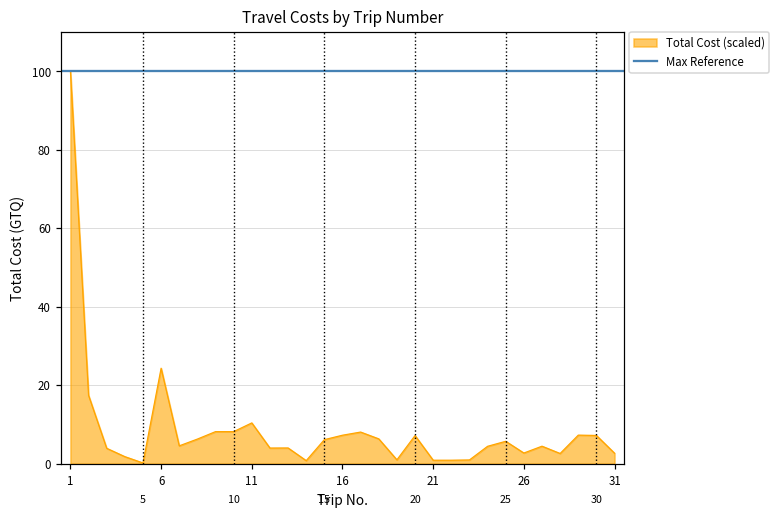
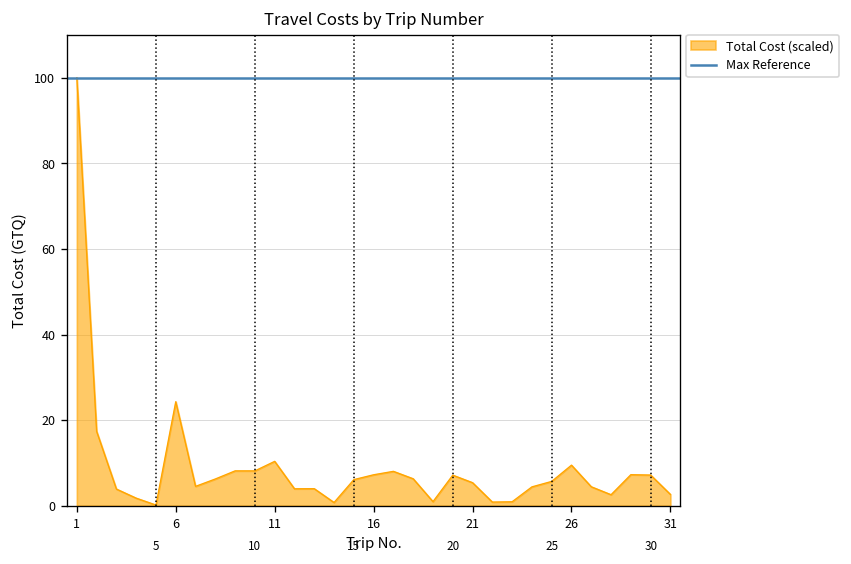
21: 1 -> 5
26: 3 -> 9
